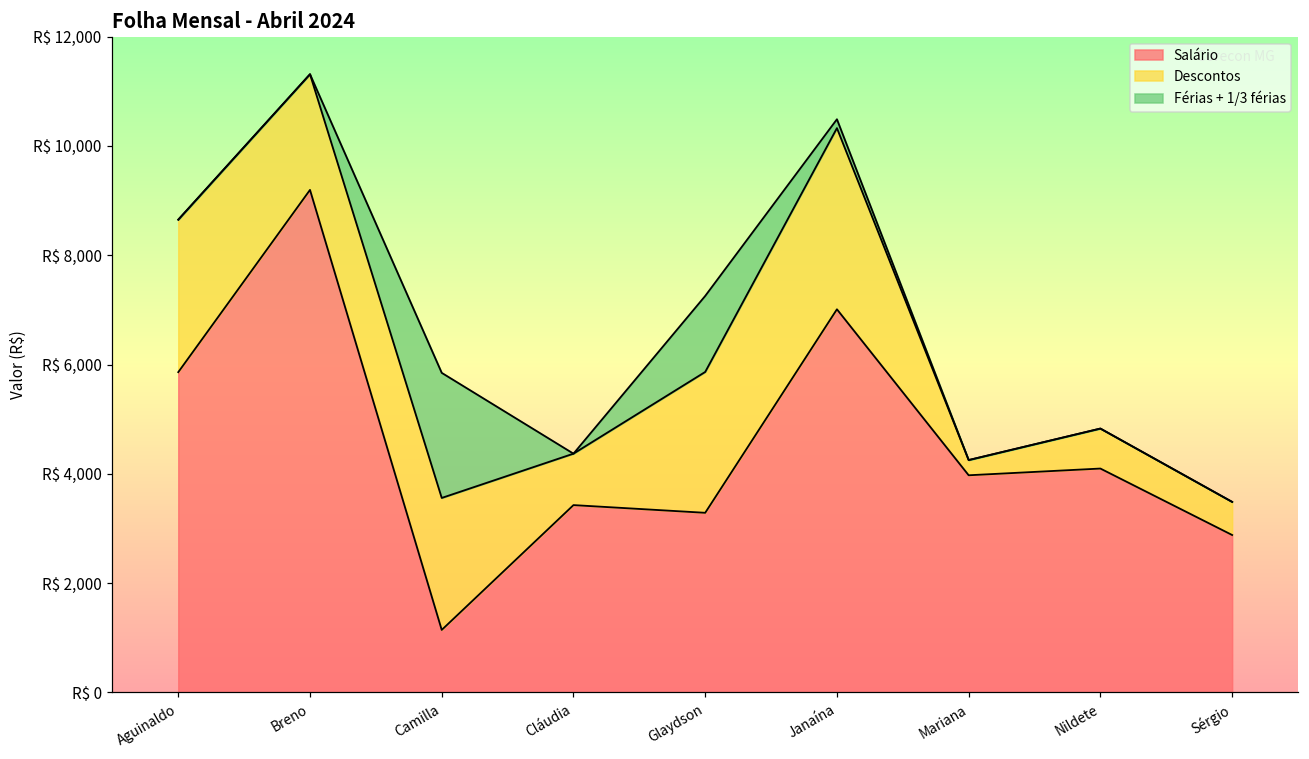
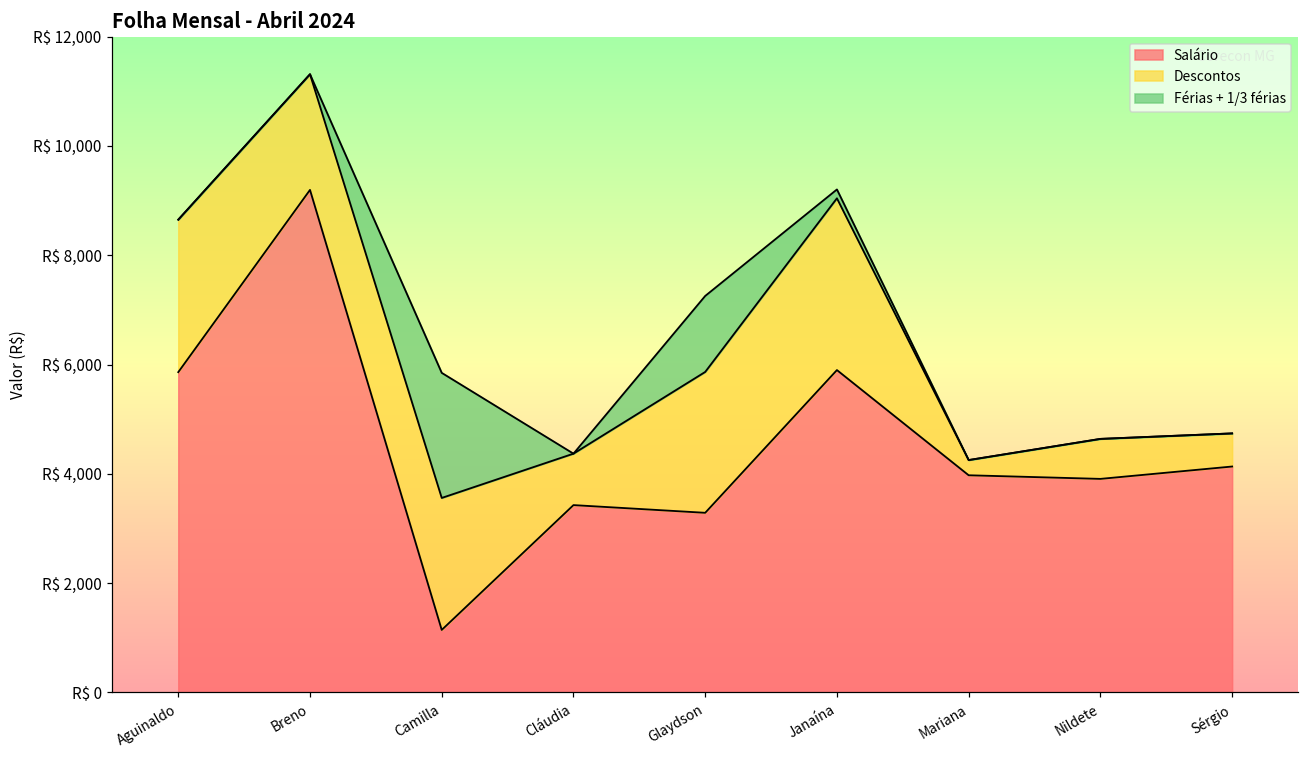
Salário, Janaína: R$ 7,000 -> R$ 5,900
Descontos, Janaína: R$ 3,300 -> R$ 3,100
Salário, Nildete: R$ 4,100 -> R$ 3,900
Salário, Sérgio: R$ 2,900 -> R$ 4,100
